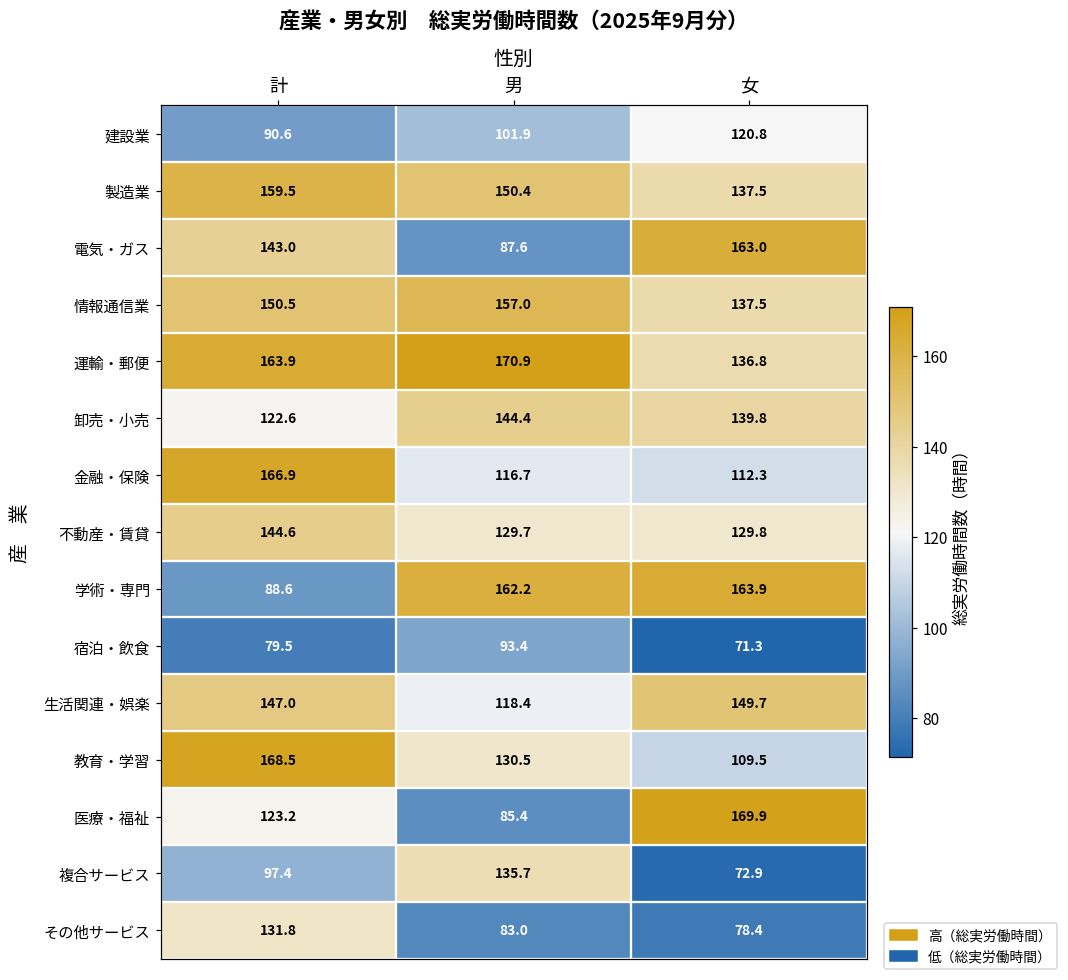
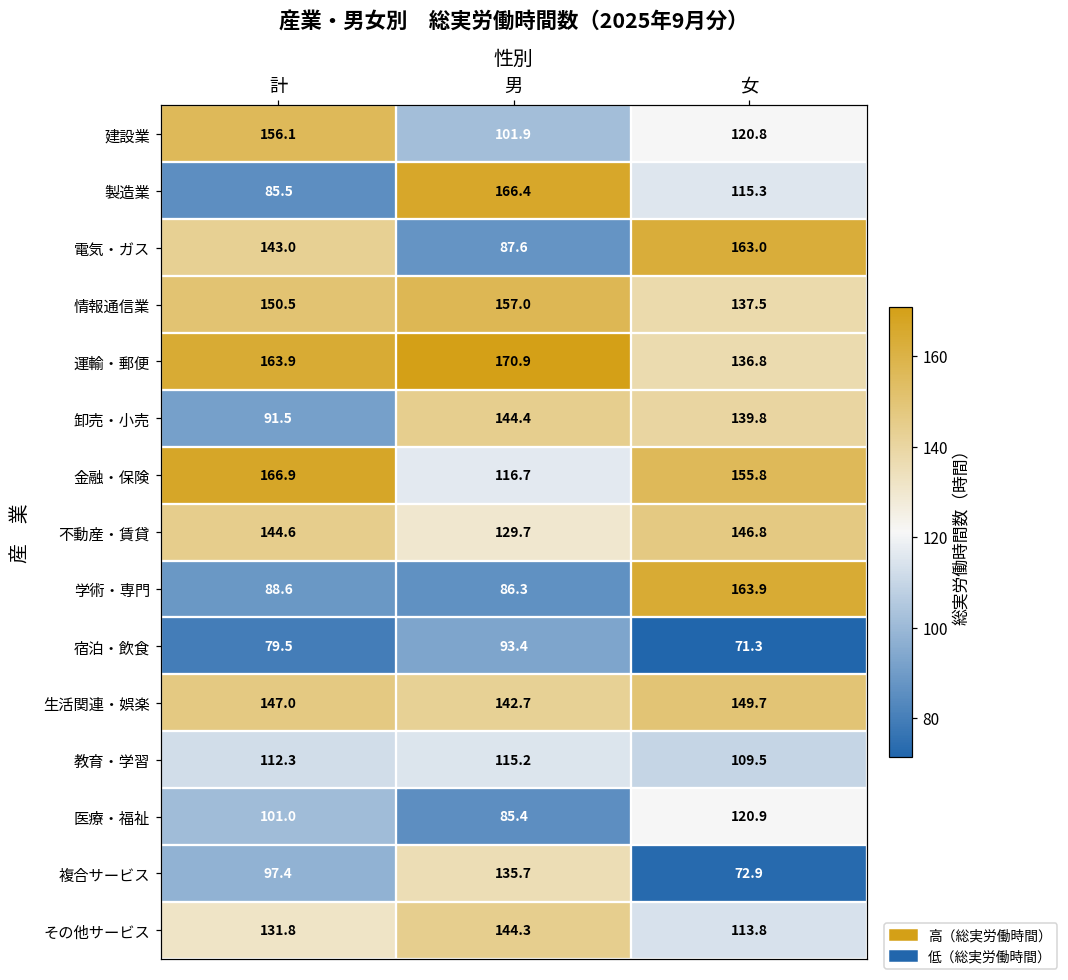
建設業, 計: 90.6 -> 156.1
製造業, 計: 159.5 -> 85.5
製造業, 男: 150.4 -> 166.4
製造業, 女: 137.5 -> 115.3
卸売・小売, 計: 122.6 -> 91.5
金融・保険, 女: 112.3 -> 155.8
不動産・賃貸, 女: 129.8 -> 146.8
学術・専門, 男: 162.2 -> 86.3
生活関連・娯楽, 男: 118.4 -> 142.7
教育・学習, 計: 168.5 -> 112.3
教育・学習, 男: 130.5 -> 115.2
医療・福祉, 計: 123.2 -> 101.0
医療・福祉, 女: 169.9 -> 120.9
その他サービス, 男: 83.0 -> 144.3
その他サービス, 女: 78.4 -> 113.8
